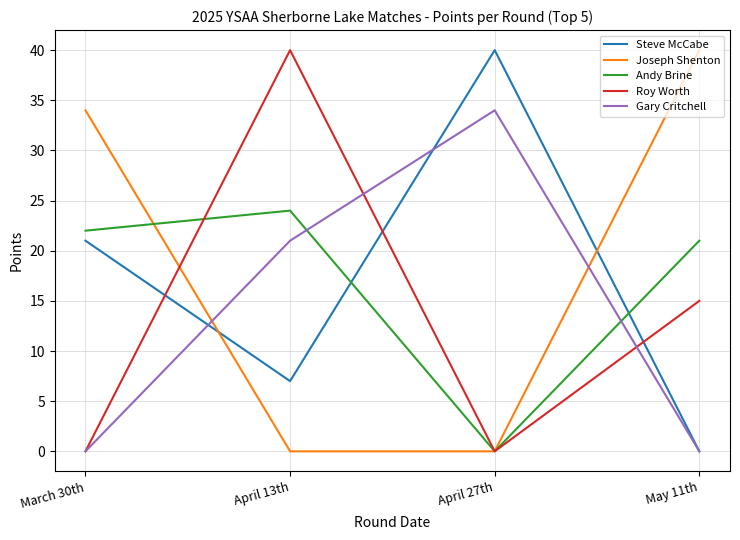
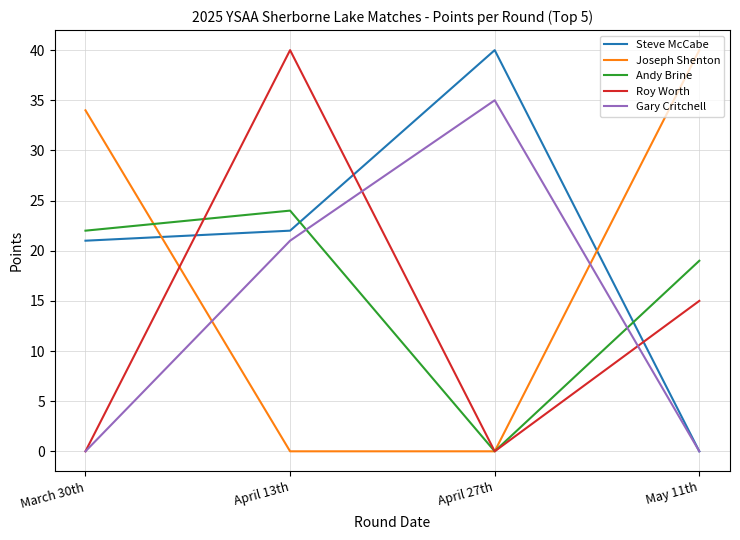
Steve McCabe, April 13th: 7 -> 22
Gary Critchell, April 27th: 34 -> 35
Andy Brine, May 11th: 21 -> 19
